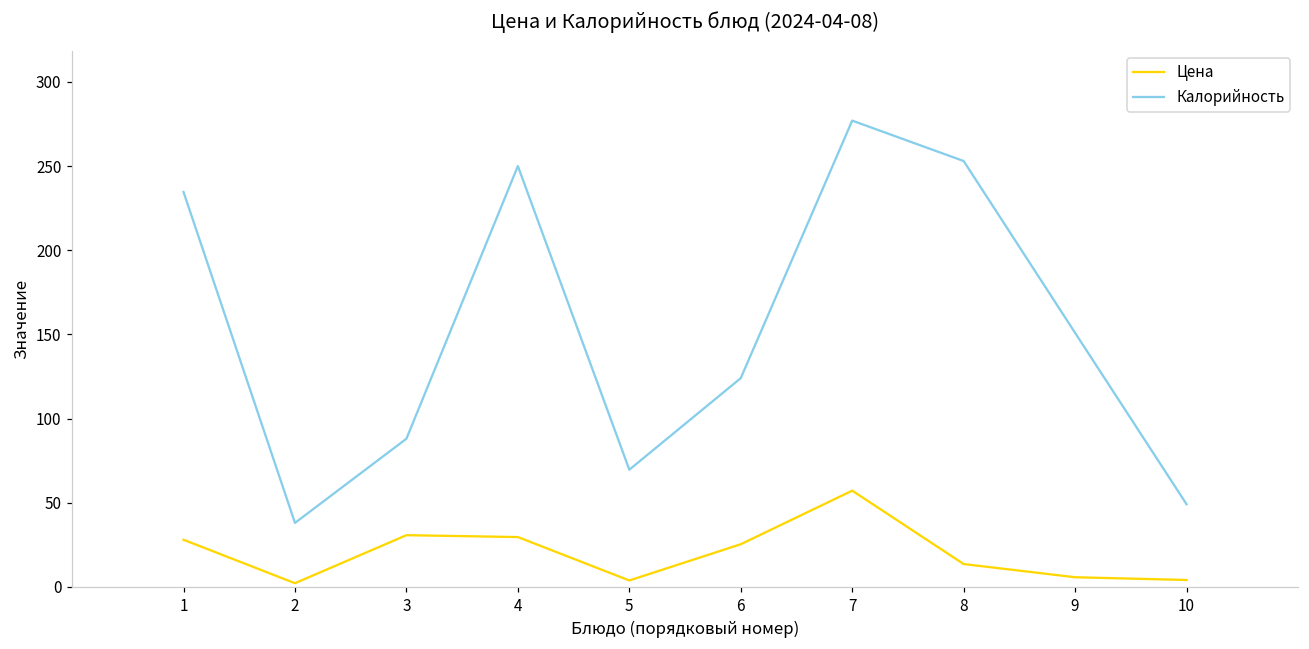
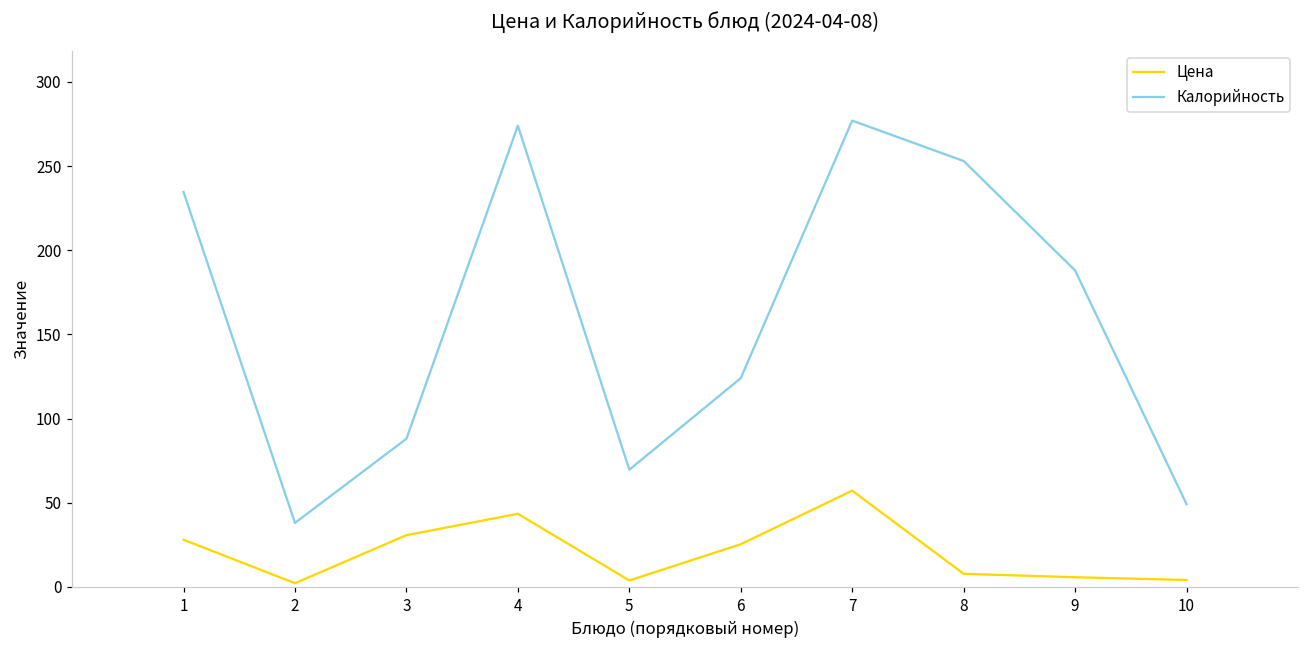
Цена, 4: 30 -> 43
Калорийность, 4: 250 -> 274
Цена, 8: 14 -> 8
Калорийность, 9: 151 -> 188
